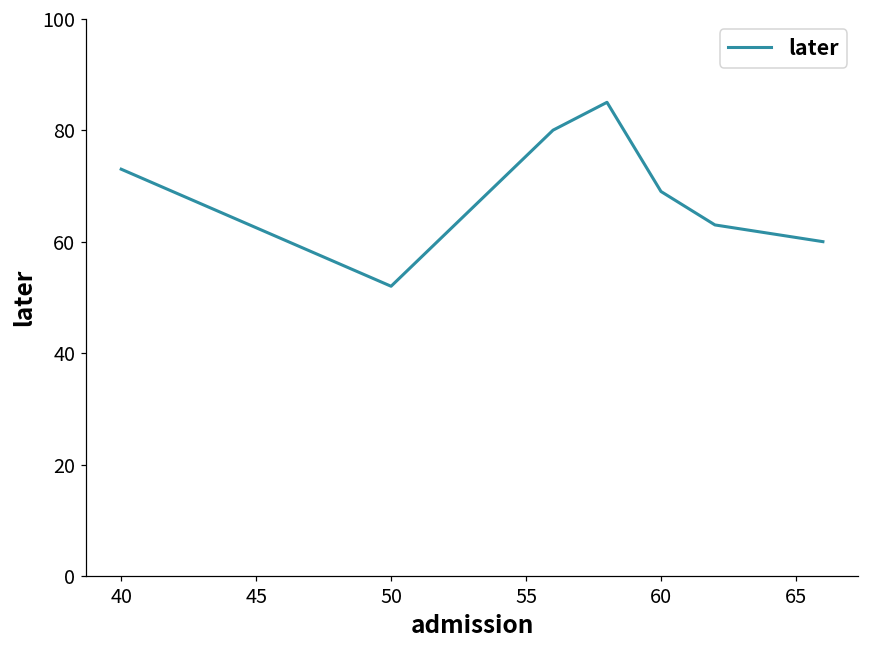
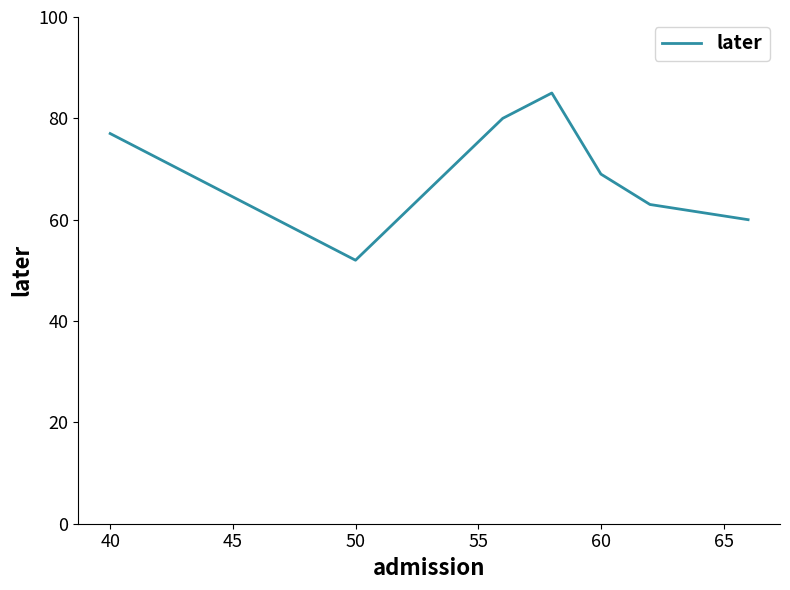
40: 73 -> 77
